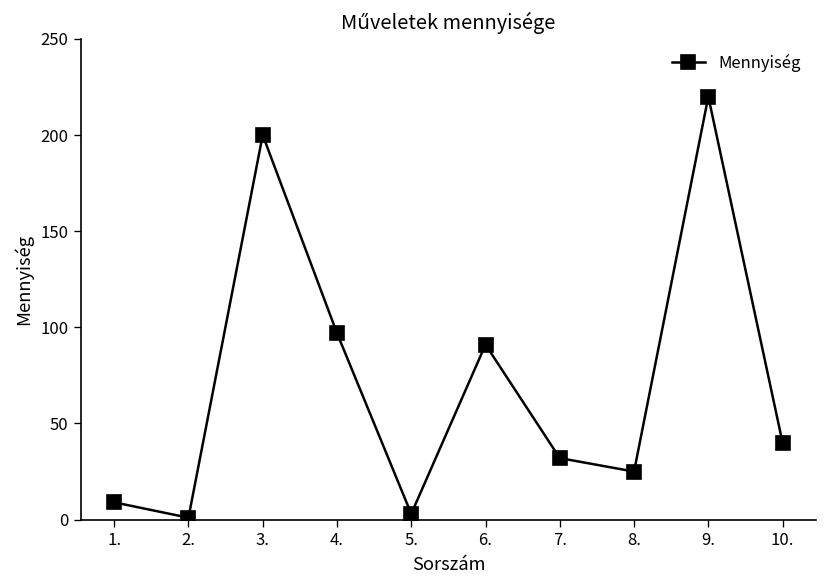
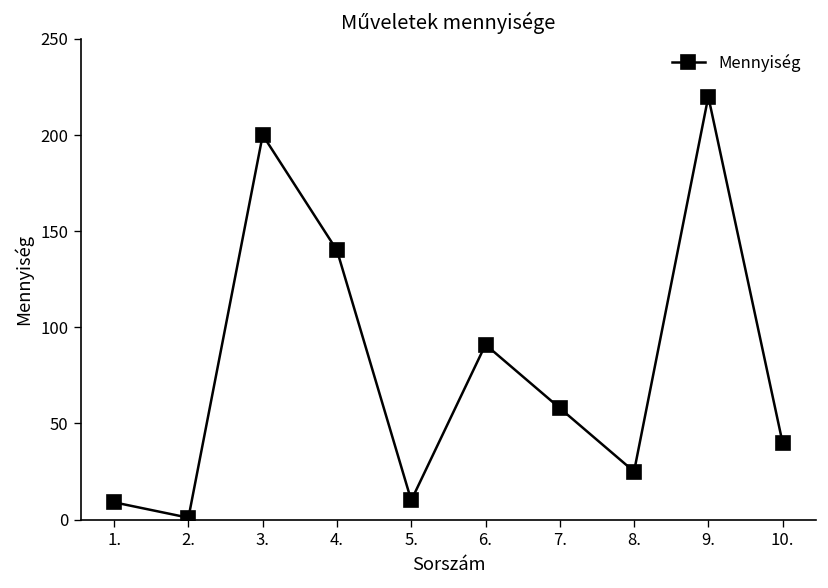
4.: 97 -> 140
5.: 3 -> 10
7.: 32 -> 58
